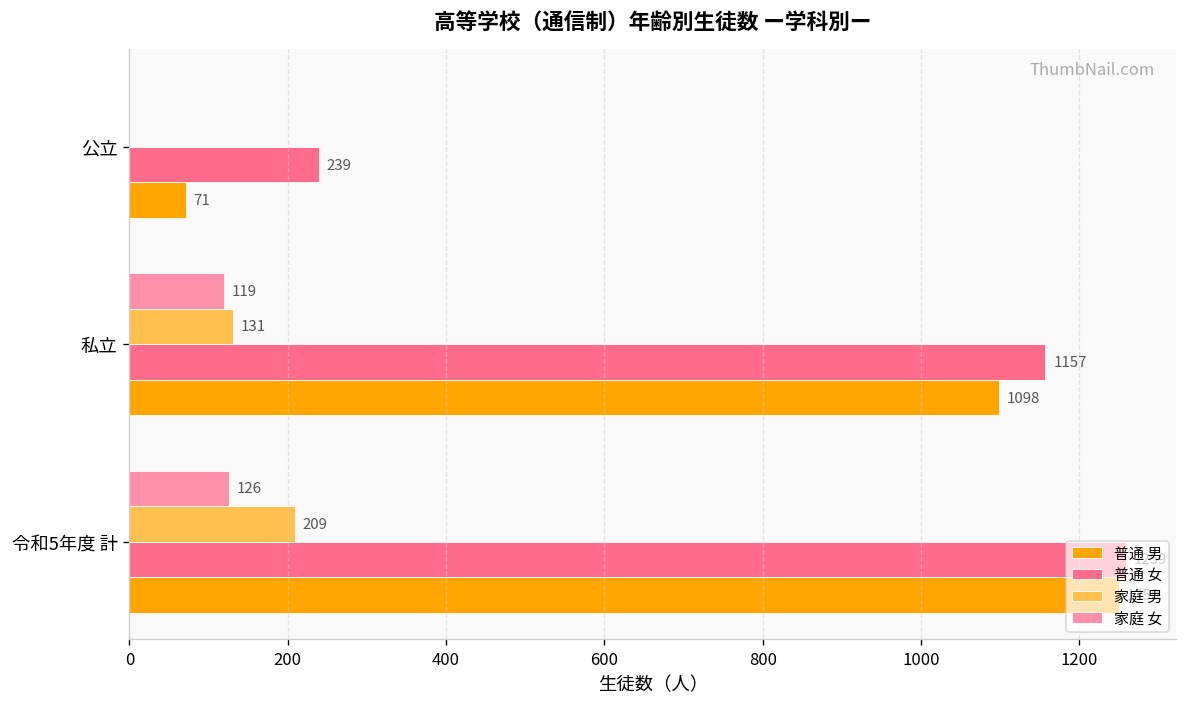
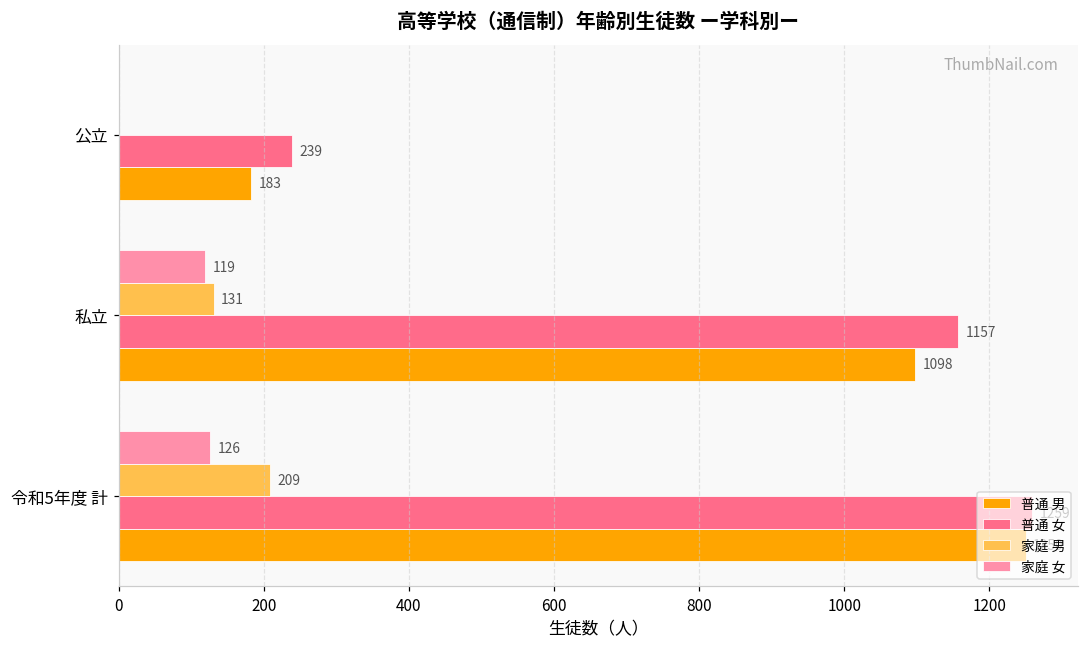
普通 男, 公立: 71 -> 183
